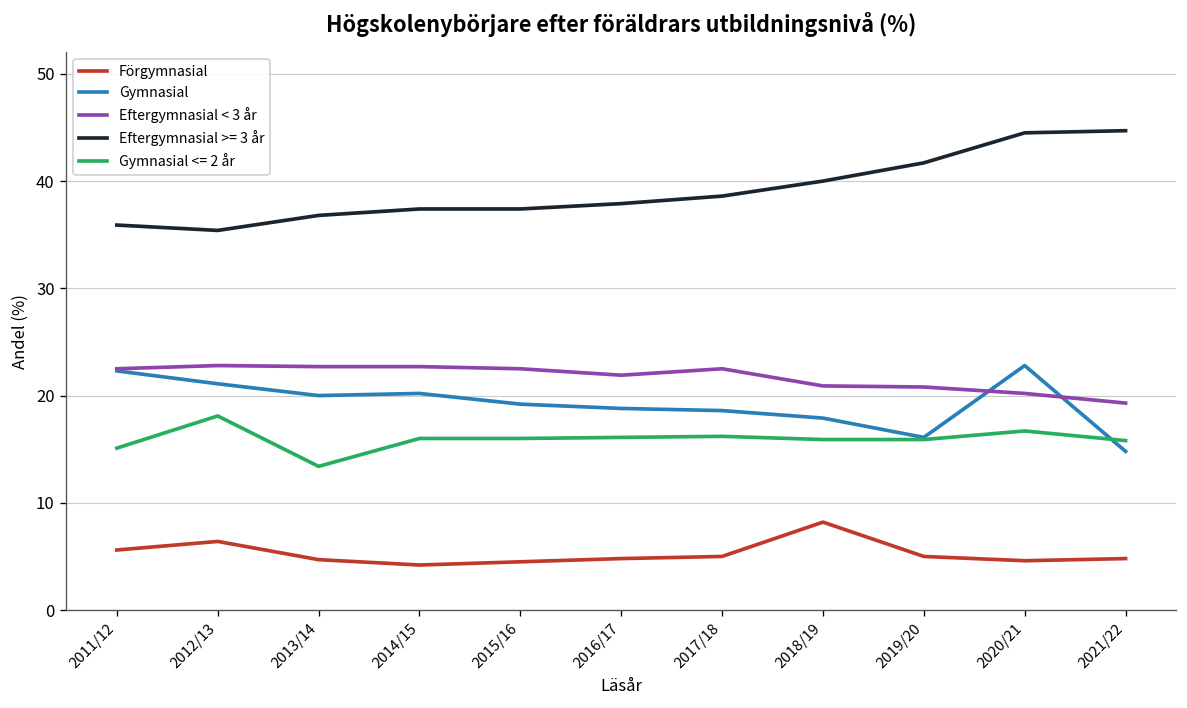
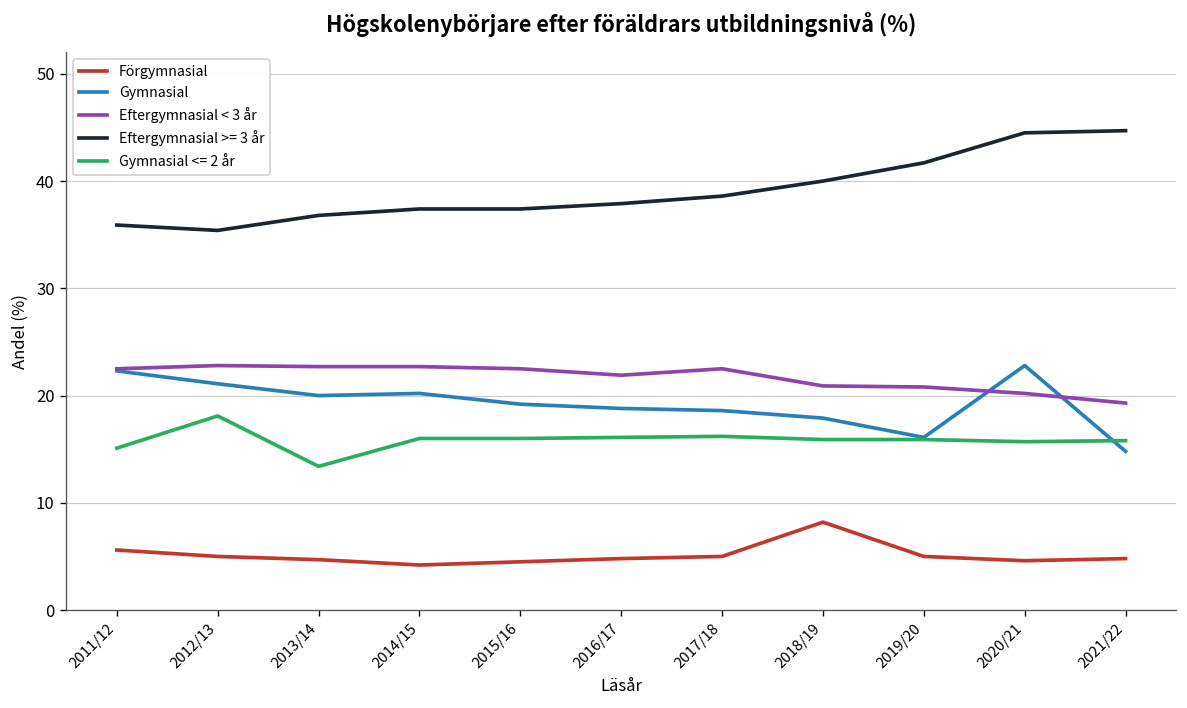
Förgymnasial, 2012/13: 6 -> 5
Gymnasial <= 2 år, 2020/21: 17 -> 16
